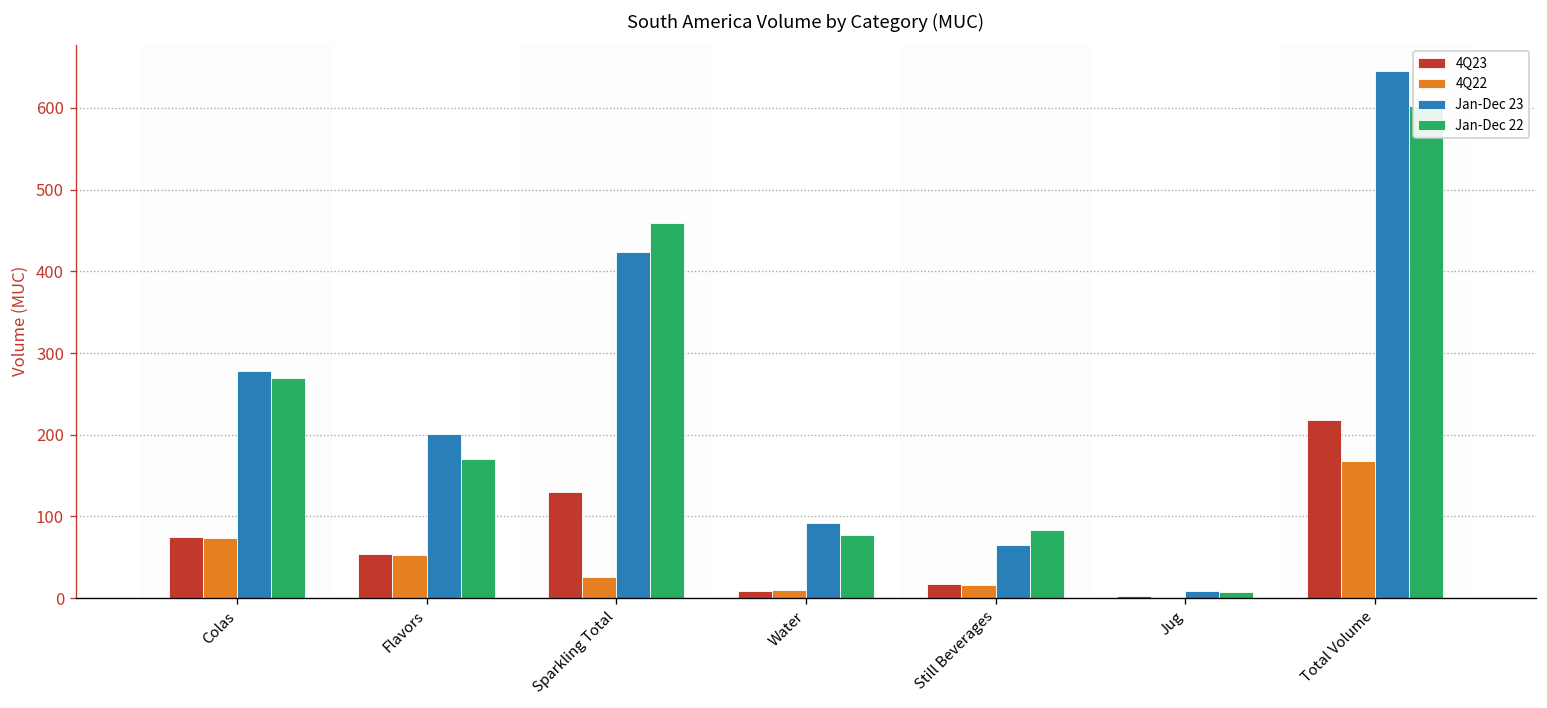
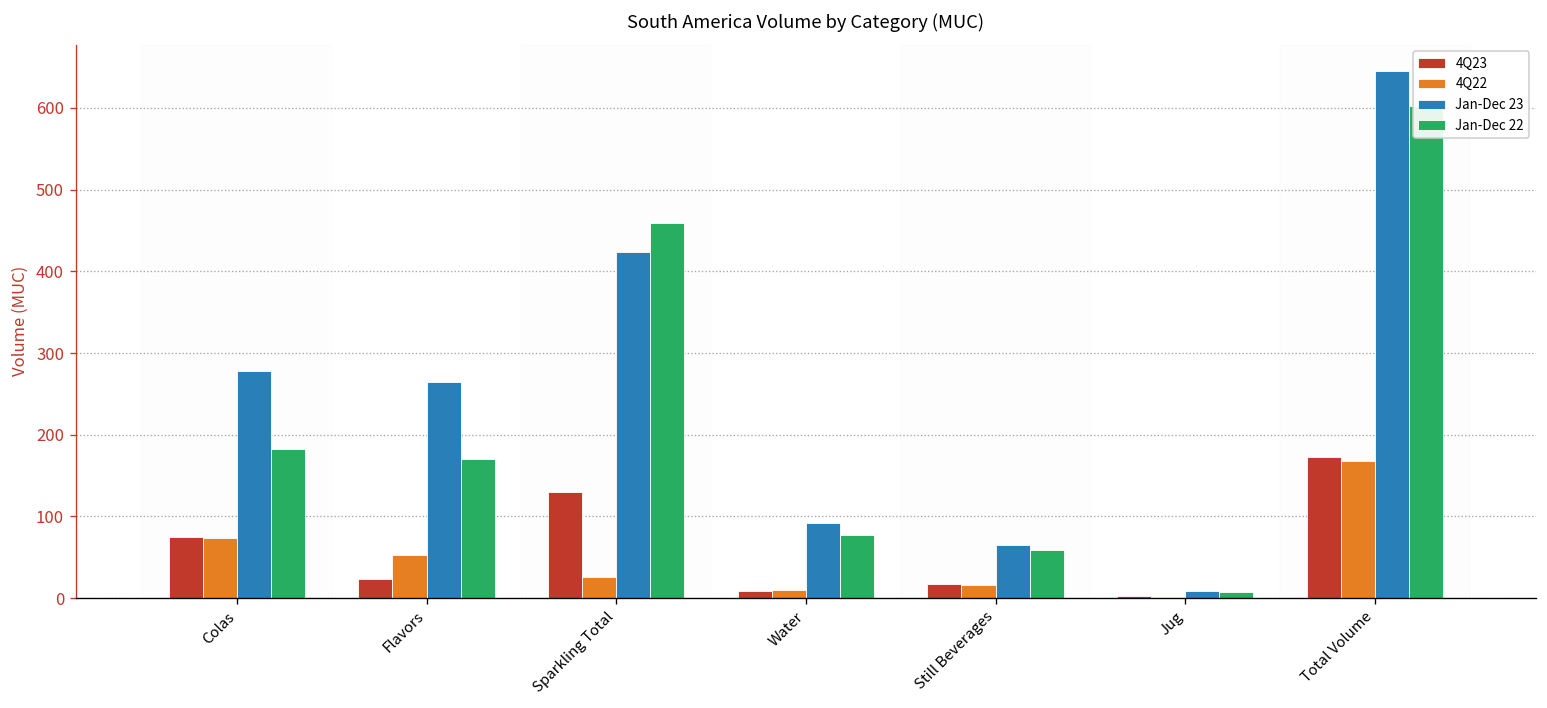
Jan-Dec 22, Colas: 270 -> 180
4Q23, Flavors: 50 -> 20
Jan-Dec 23, Flavors: 200 -> 270
Jan-Dec 22, Still Beverages: 80 -> 60
4Q23, Total Volume: 220 -> 170
